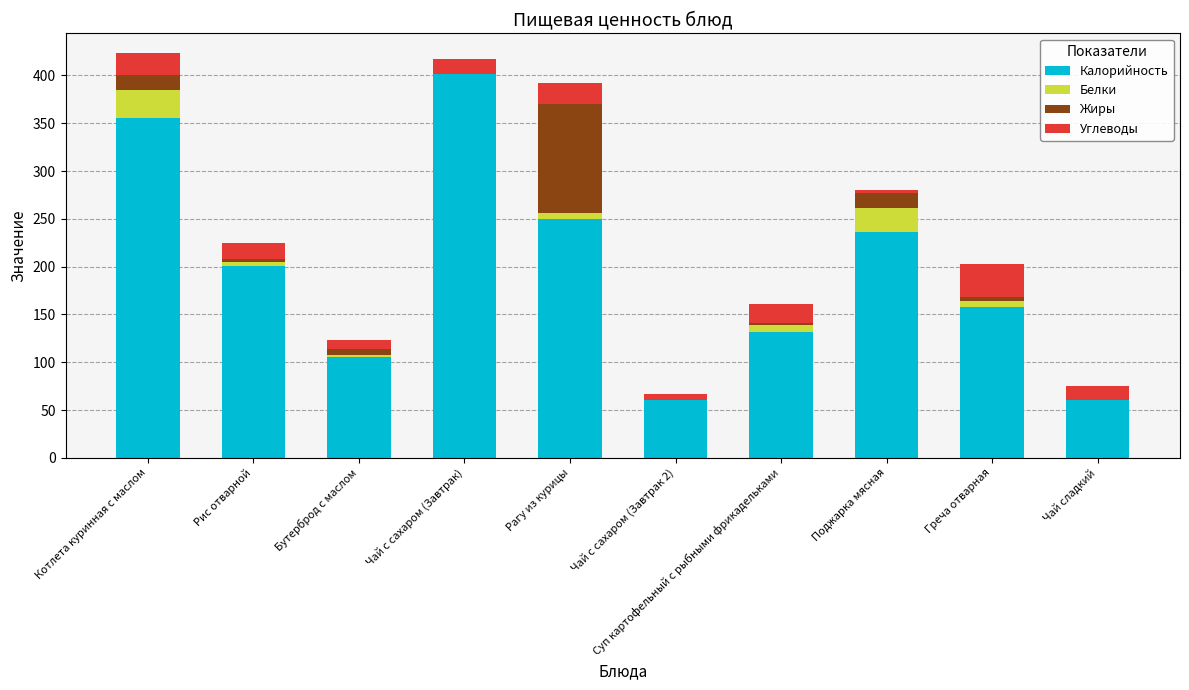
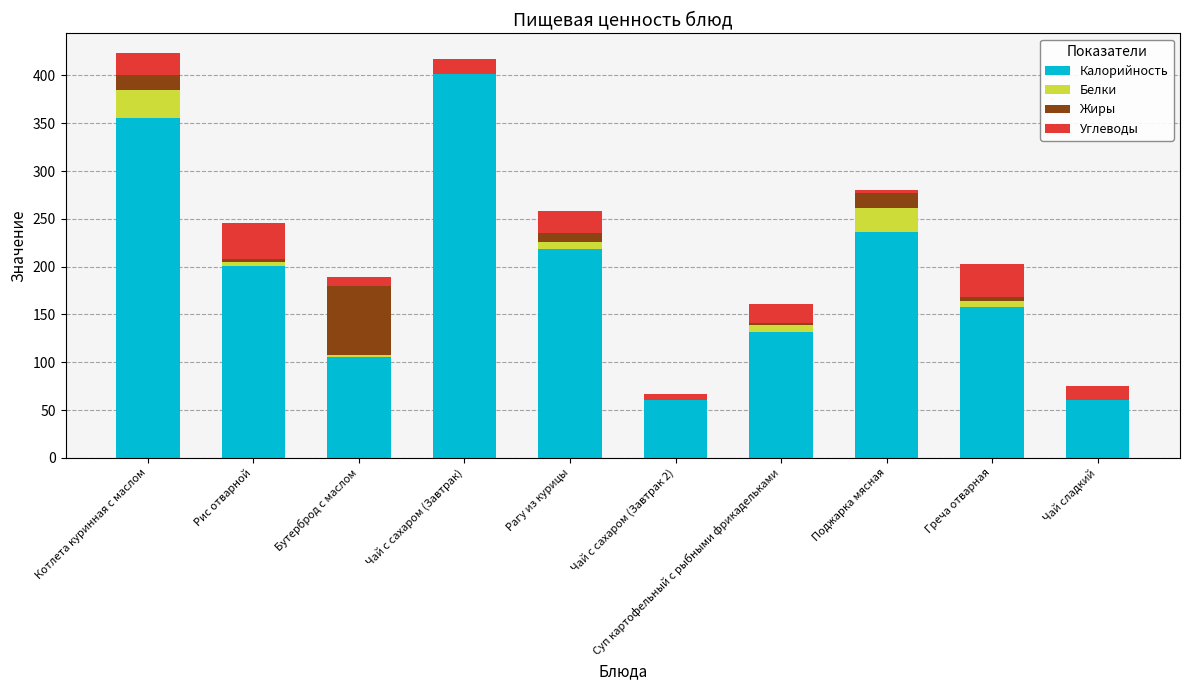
Углеводы, Рис отварной: 20 -> 40
Жиры, Бутерброд с маслом: 10 -> 70
Калорийность, Рагу из курицы: 250 -> 220
Жиры, Рагу из курицы: 110 -> 10
